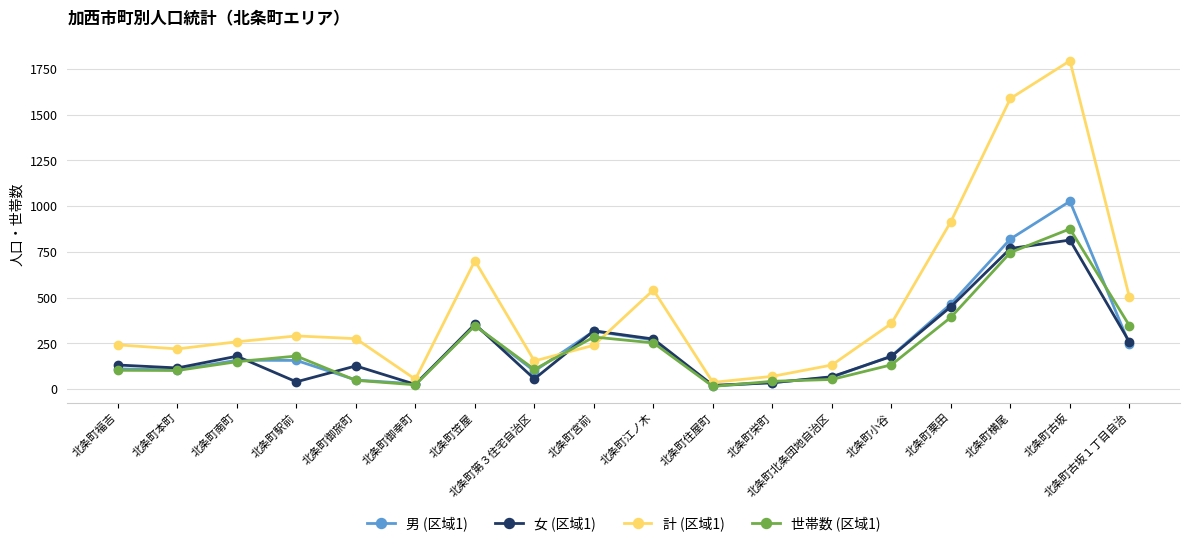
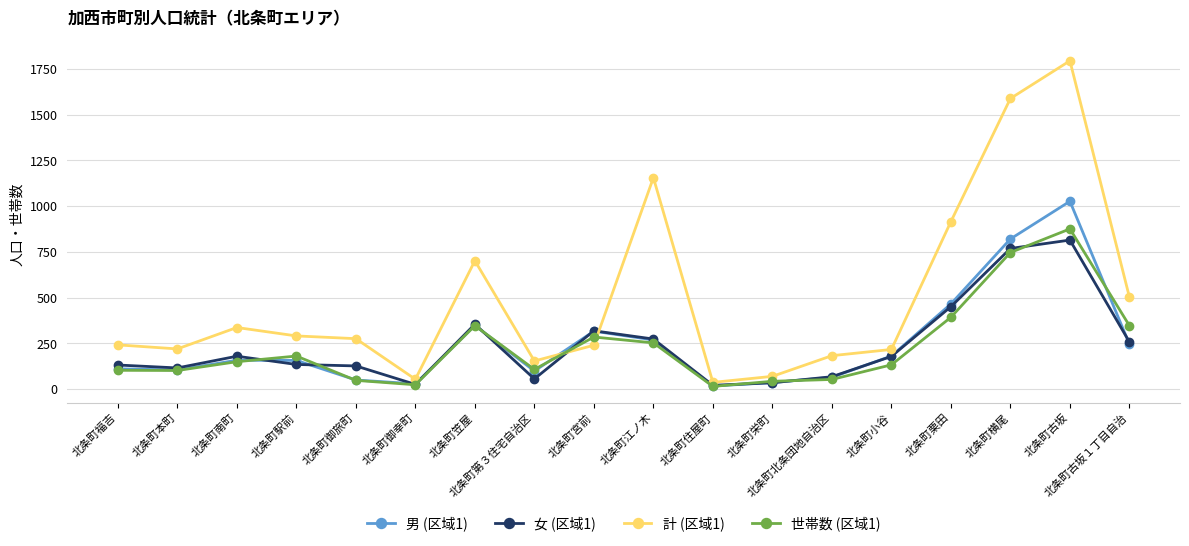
計 (区域1), 北条町南町: 260 -> 340
女 (区域1), 北条町駅前: 40 -> 130
計 (区域1), 北条町江ノ木: 540 -> 1160
計 (区域1), 北条町北条団地自治区: 130 -> 180
計 (区域1), 北条町小谷: 360 -> 220
